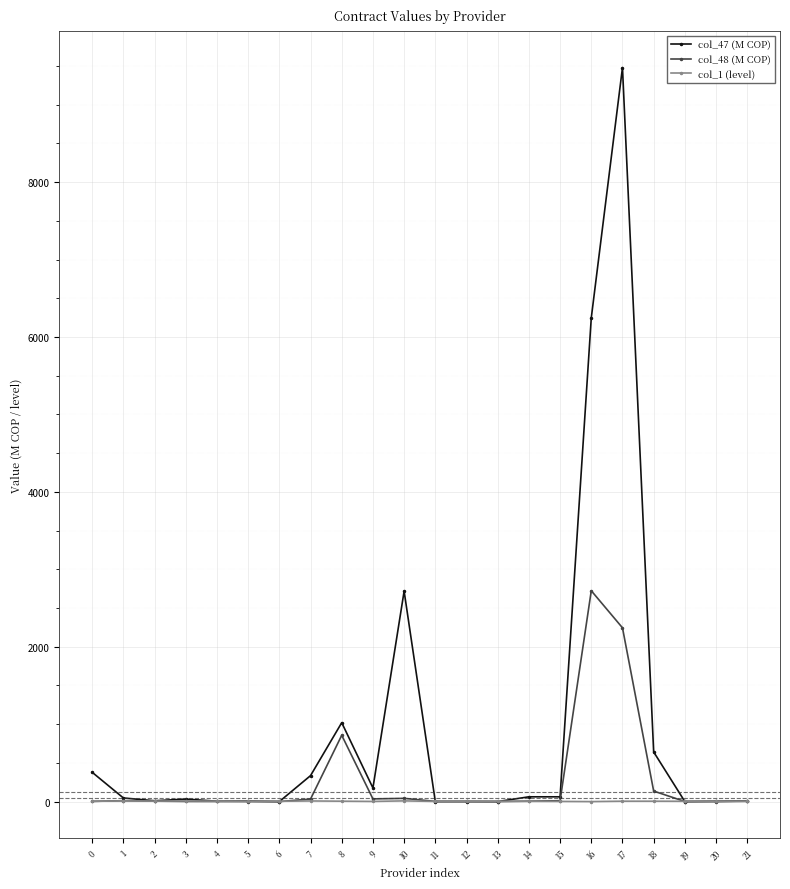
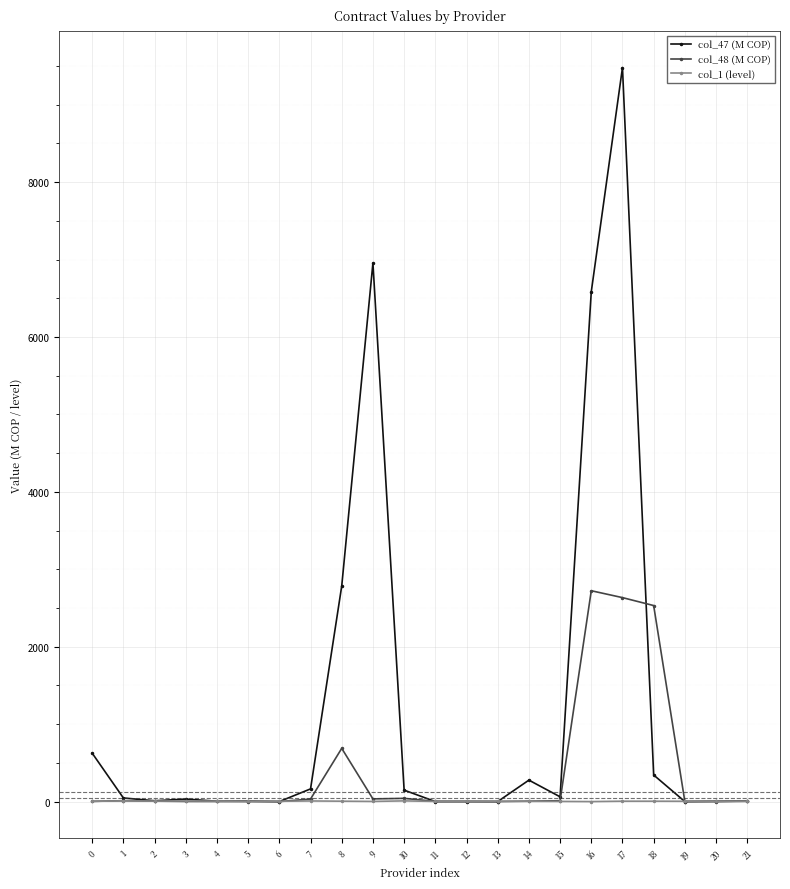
col_47 (M COP), 0: 400 -> 600
col_47 (M COP), 7: 300 -> 200
col_47 (M COP), 8: 1000 -> 2800
col_48 (M COP), 8: 900 -> 700
col_47 (M COP), 9: 200 -> 7000
col_47 (M COP), 10: 2700 -> 100
col_47 (M COP), 14: 100 -> 300
col_47 (M COP), 16: 6200 -> 6600
col_48 (M COP), 17: 2200 -> 2600
col_47 (M COP), 18: 600 -> 300
col_48 (M COP), 18: 100 -> 2500
